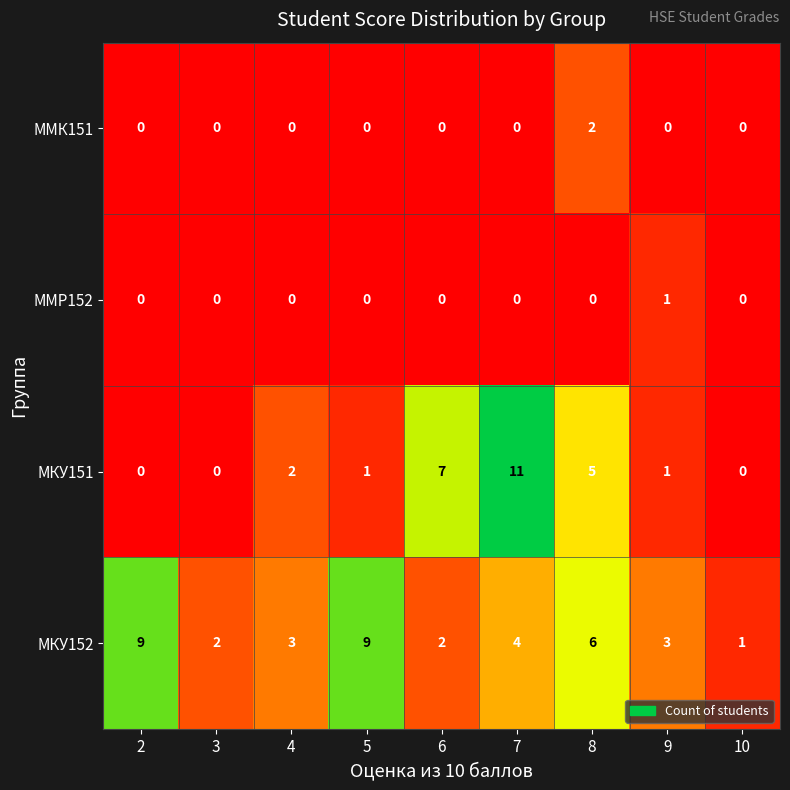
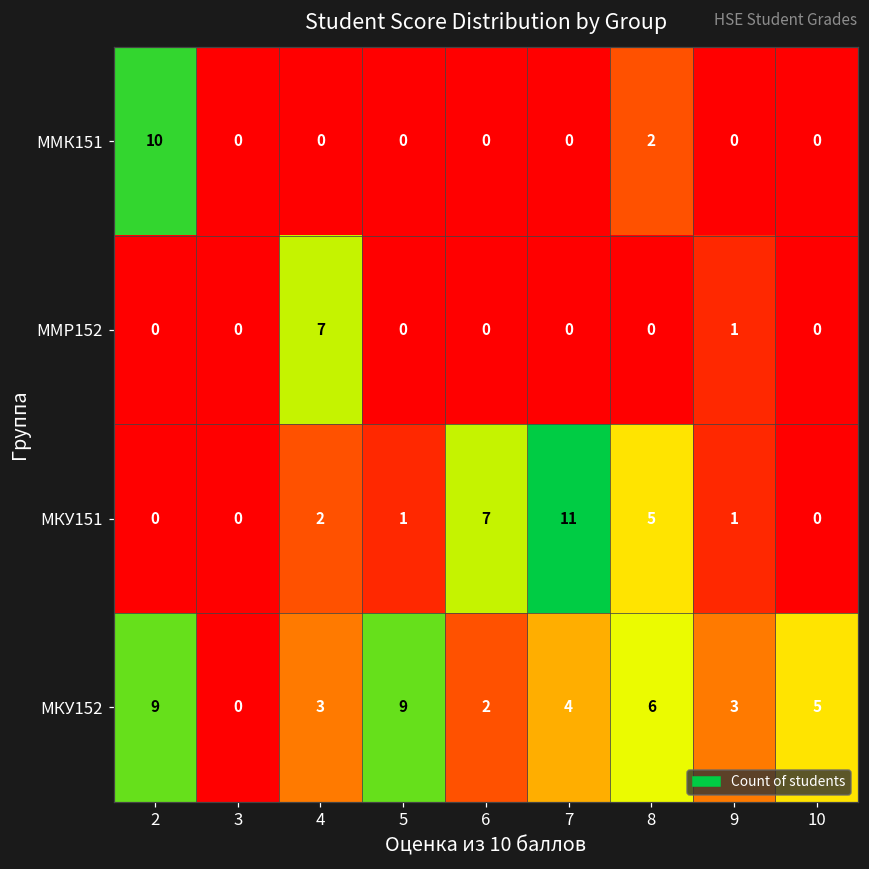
ММК151, 2: 0 -> 10
ММР152, 4: 0 -> 7
МКУ152, 3: 2 -> 0
МКУ152, 10: 1 -> 5
